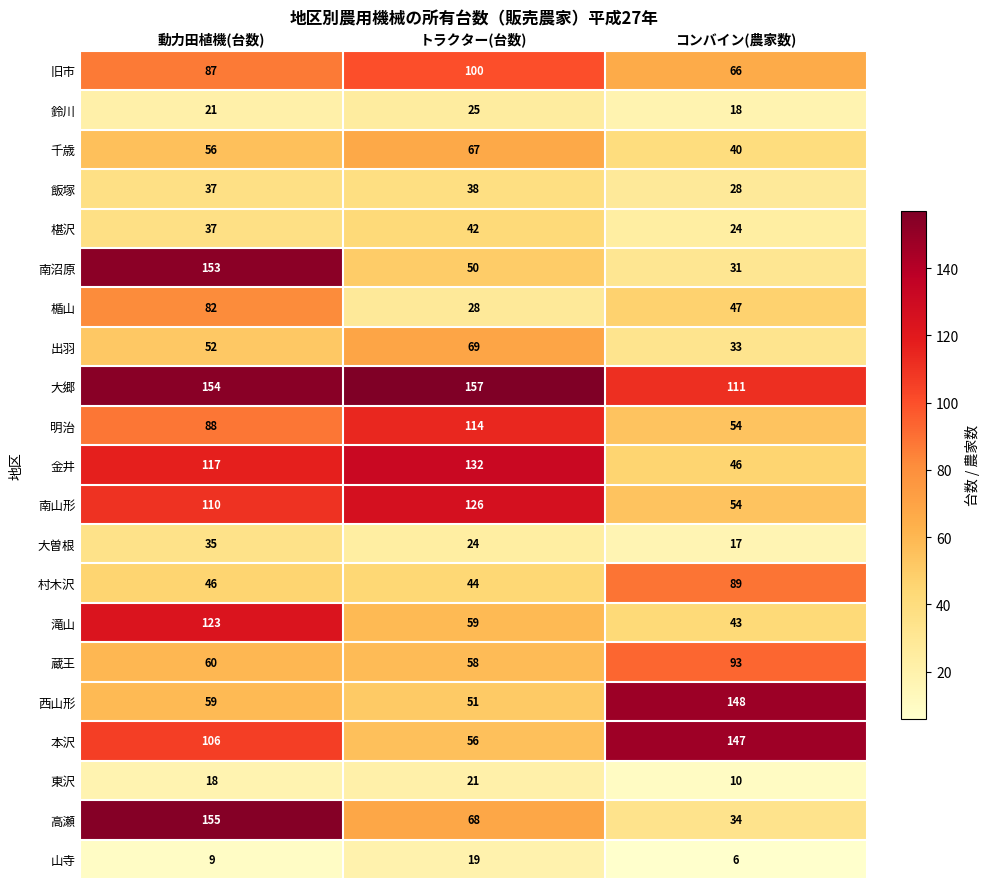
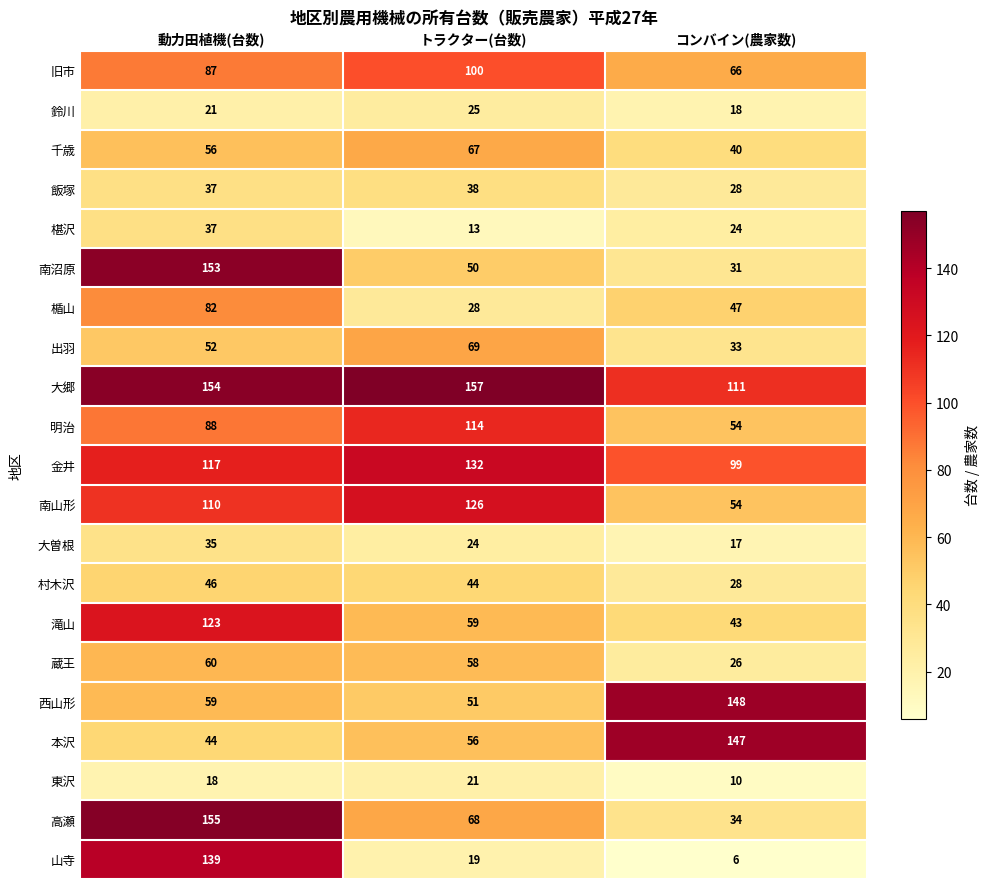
椹沢, トラクター(台数): 42 -> 13
金井, コンバイン(農家数): 46 -> 99
村木沢, コンバイン(農家数): 89 -> 28
蔵王, コンバイン(農家数): 93 -> 26
本沢, 動力田植機(台数): 106 -> 44
山寺, 動力田植機(台数): 9 -> 139
